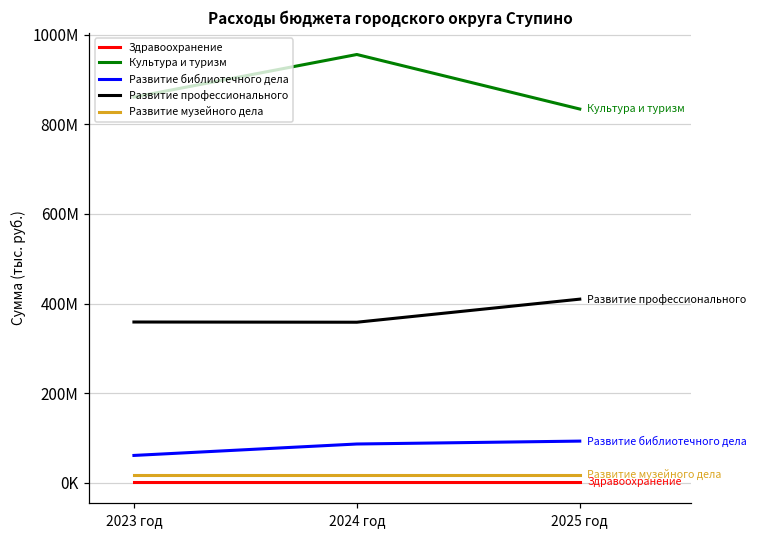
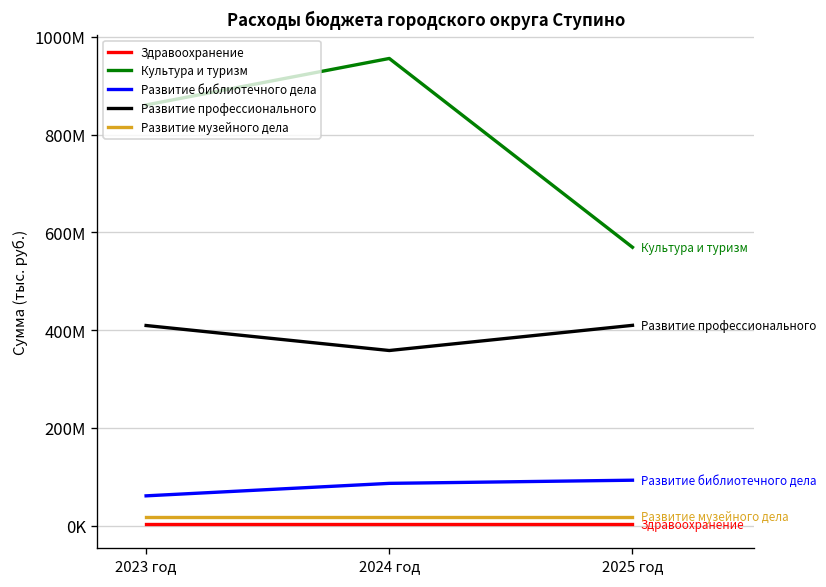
Развитие профессионального, 2023 год: 360000000 -> 410000000
Культура и туризм, 2025 год: 830000000 -> 570000000
